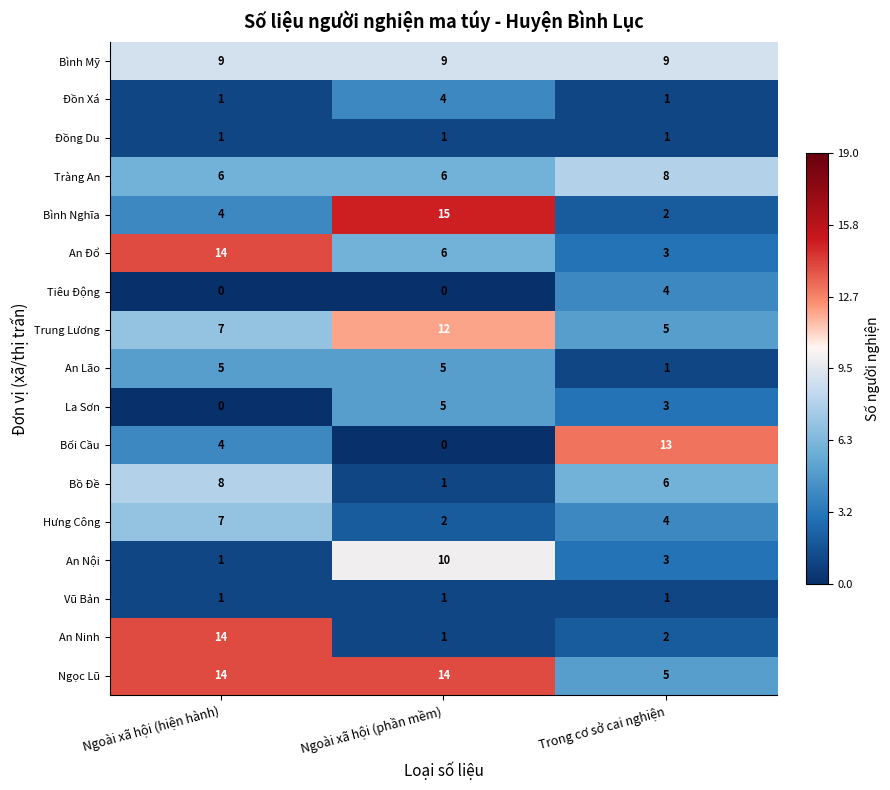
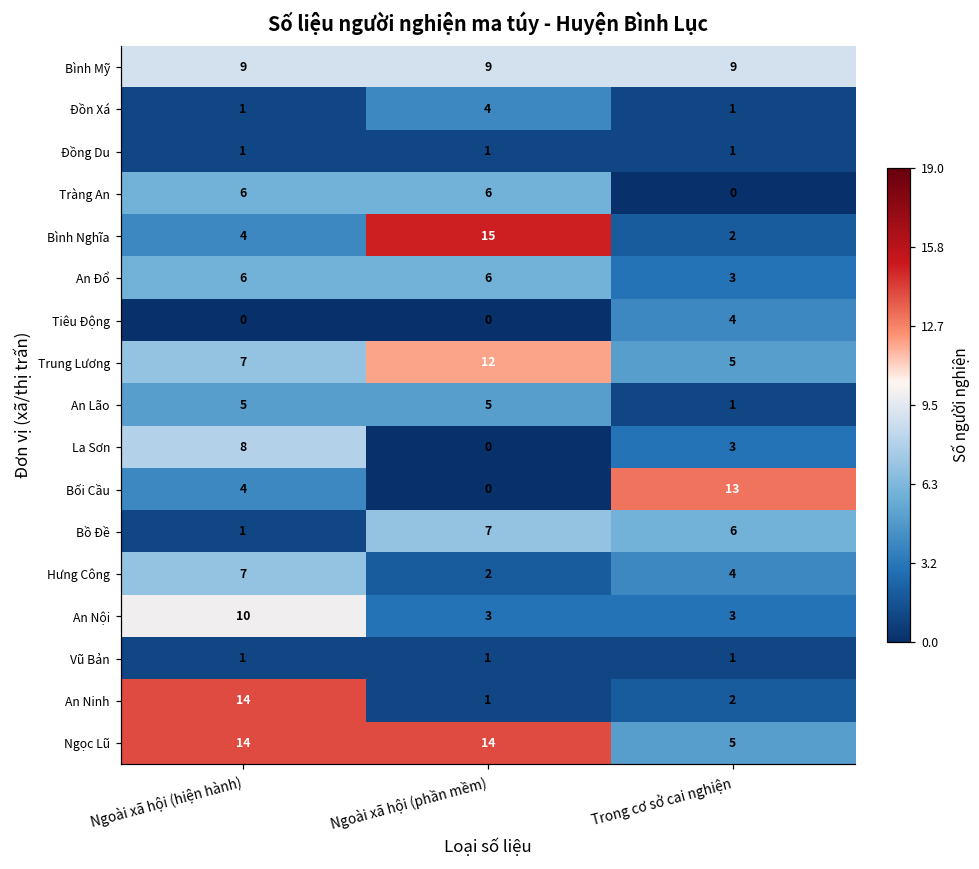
Tràng An, Trong cơ sở cai nghiện: 8 -> 0
An Đổ, Ngoài xã hội (hiện hành): 14 -> 6
La Sơn, Ngoài xã hội (hiện hành): 0 -> 8
La Sơn, Ngoài xã hội (phần mềm): 5 -> 0
Bồ Đề, Ngoài xã hội (hiện hành): 8 -> 1
Bồ Đề, Ngoài xã hội (phần mềm): 1 -> 7
An Nội, Ngoài xã hội (hiện hành): 1 -> 10
An Nội, Ngoài xã hội (phần mềm): 10 -> 3
